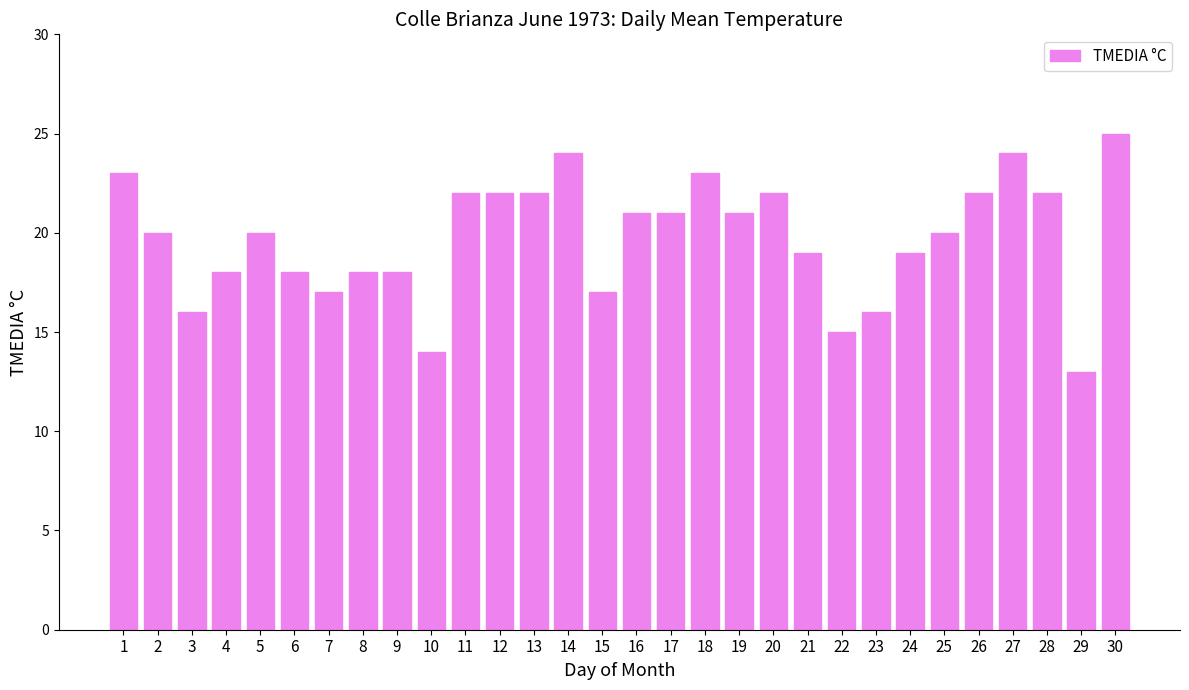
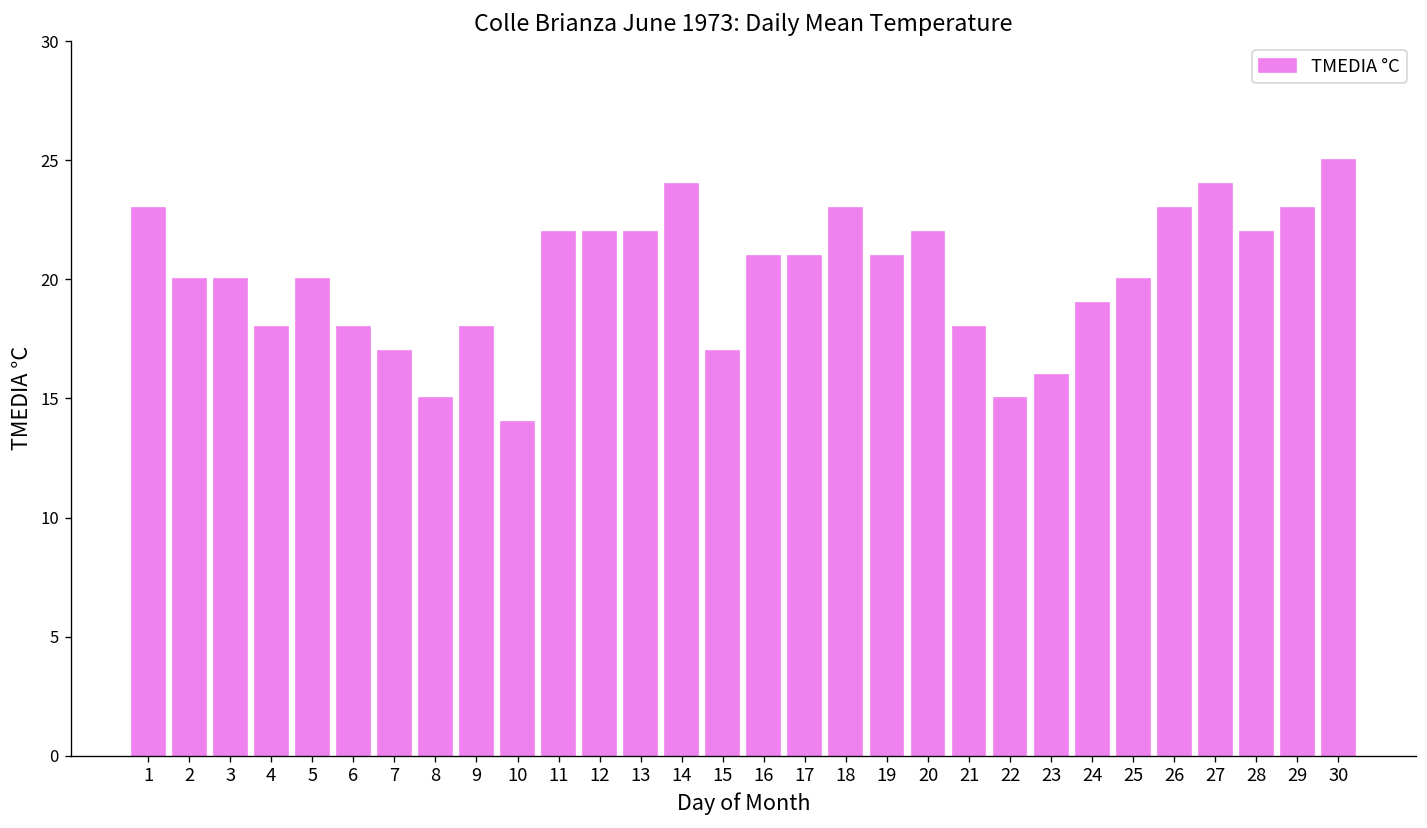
3: 16 -> 20
8: 18 -> 15
21: 19 -> 18
26: 22 -> 23
29: 13 -> 23
